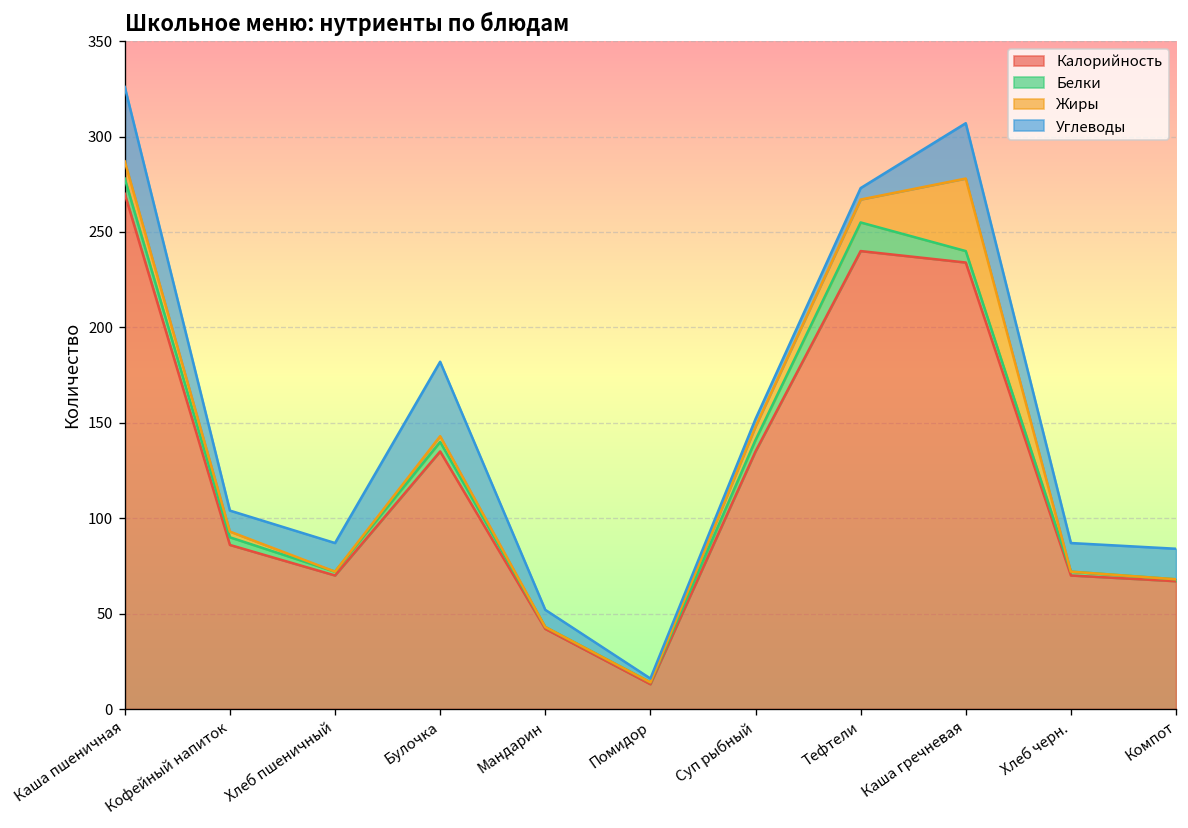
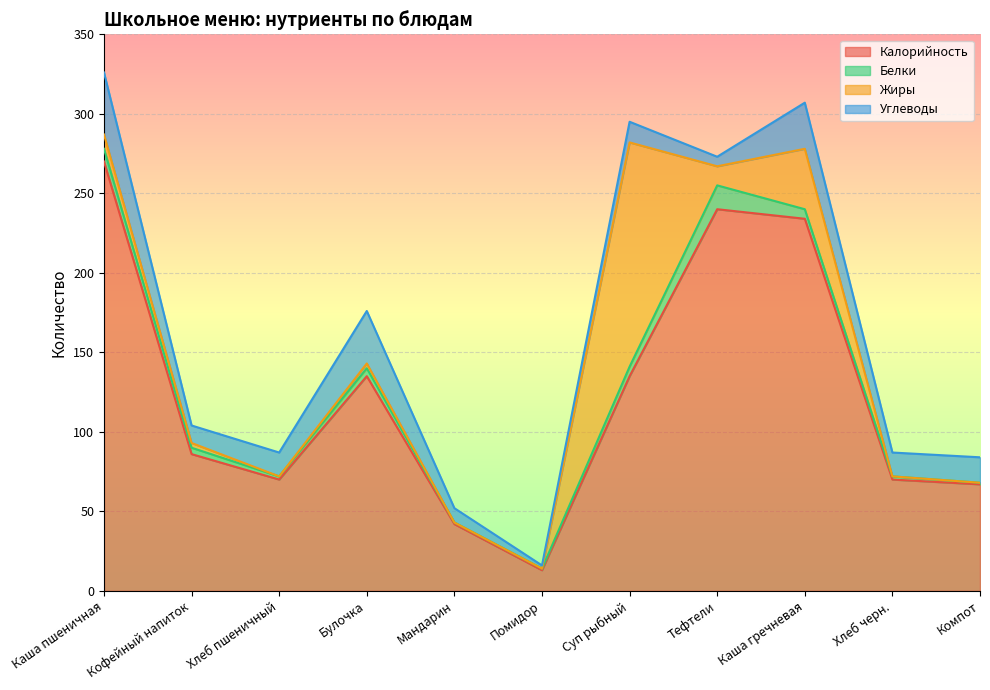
Углеводы, Булочка: 39 -> 33
Жиры, Суп рыбный: 7 -> 141
Углеводы, Суп рыбный: 4 -> 13
